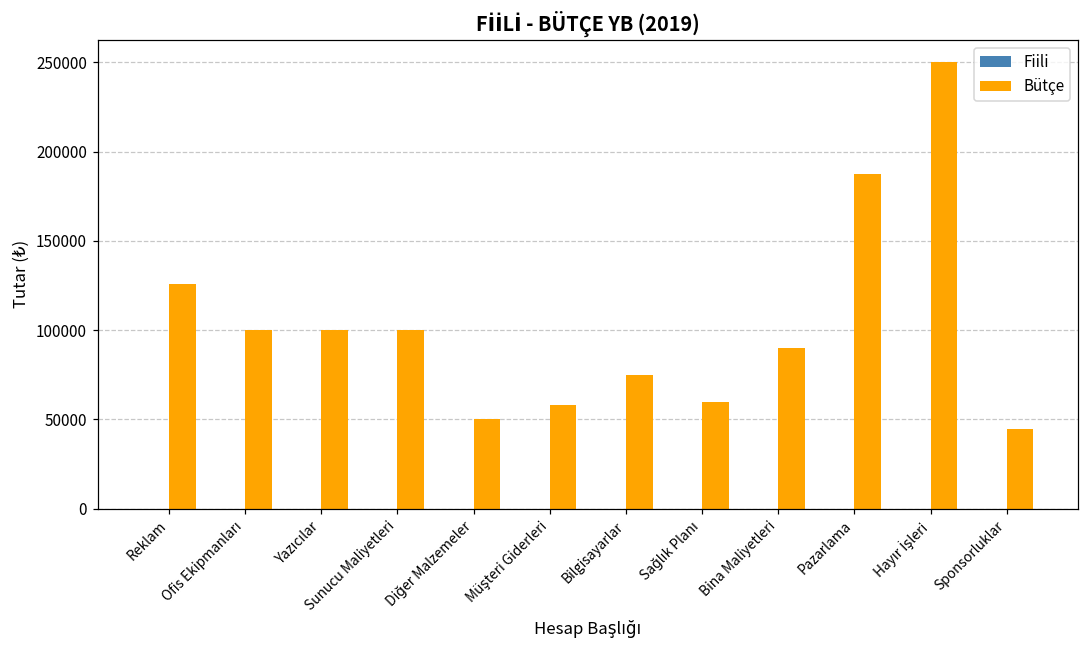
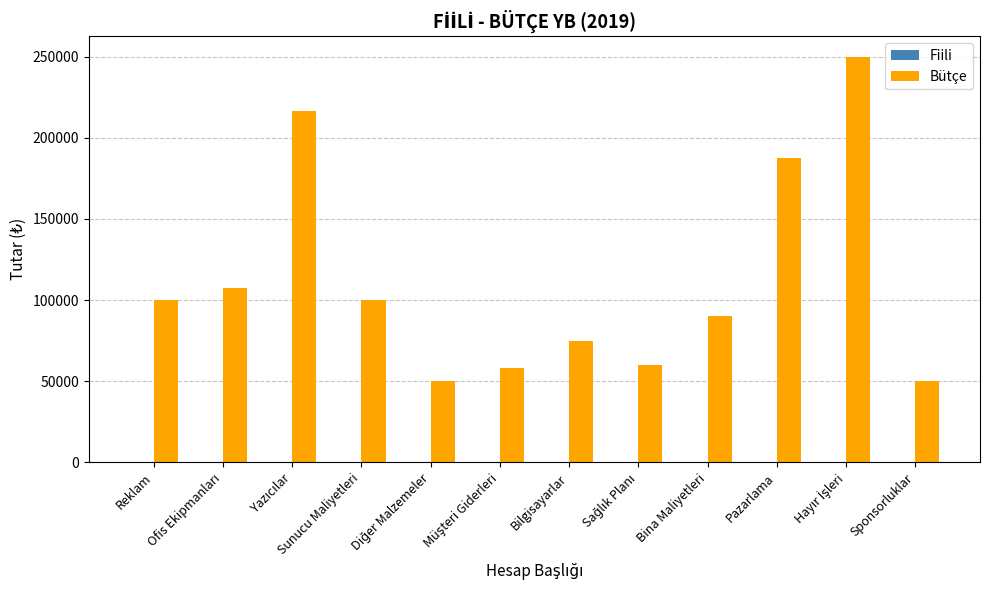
Bütçe, Reklam: 126000 -> 100000
Bütçe, Ofis Ekipmanları: 100000 -> 107000
Bütçe, Yazıcılar: 100000 -> 216000
Bütçe, Sponsorluklar: 45000 -> 50000
